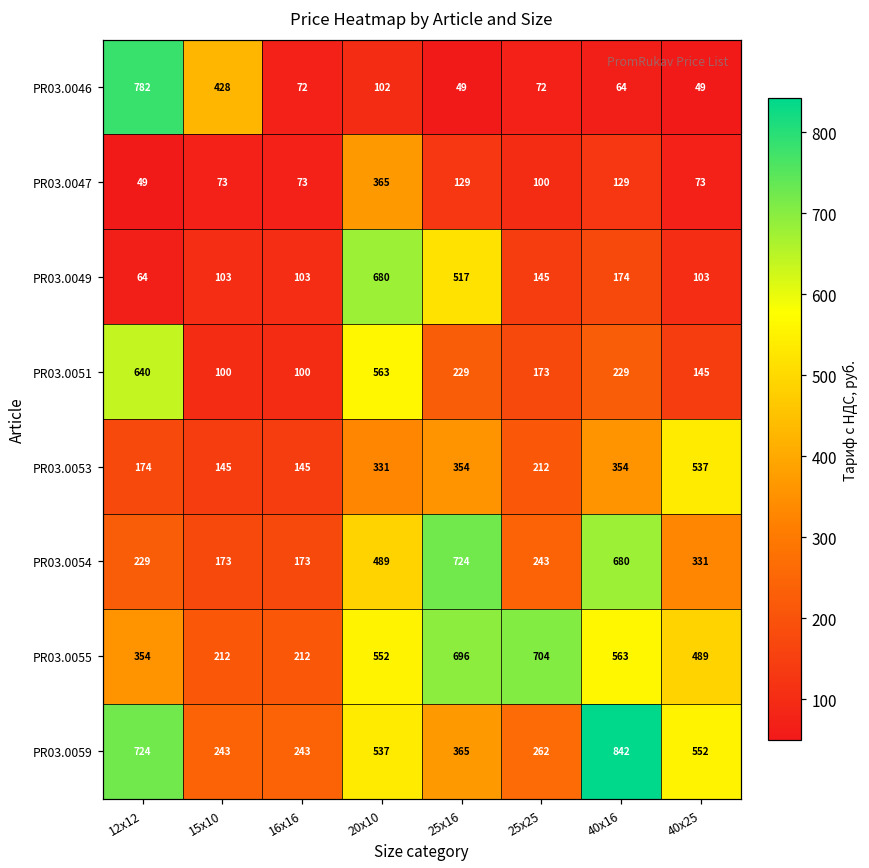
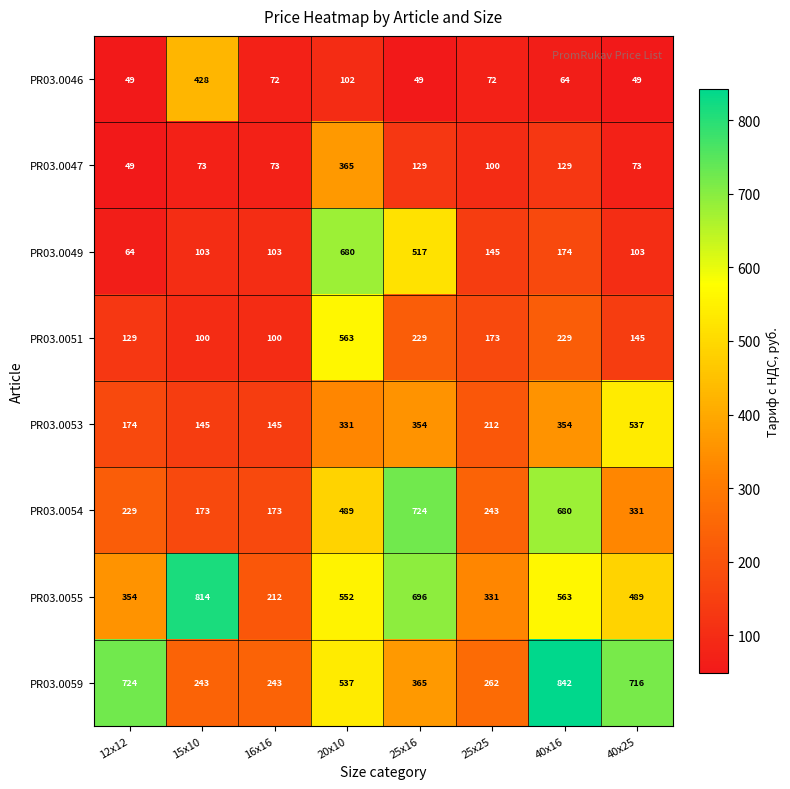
PR03.0046, 12х12: 782 -> 49
PR03.0051, 12х12: 640 -> 129
PR03.0055, 15х10: 212 -> 814
PR03.0055, 25х25: 704 -> 331
PR03.0059, 40х25: 552 -> 716
